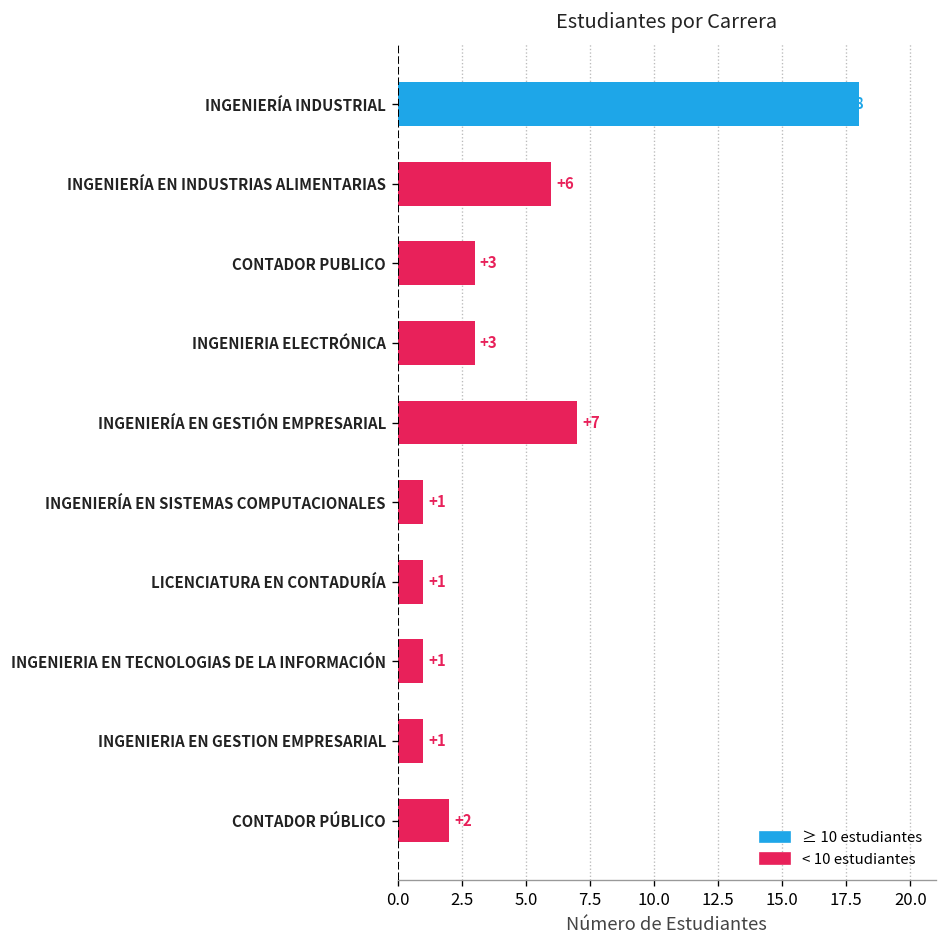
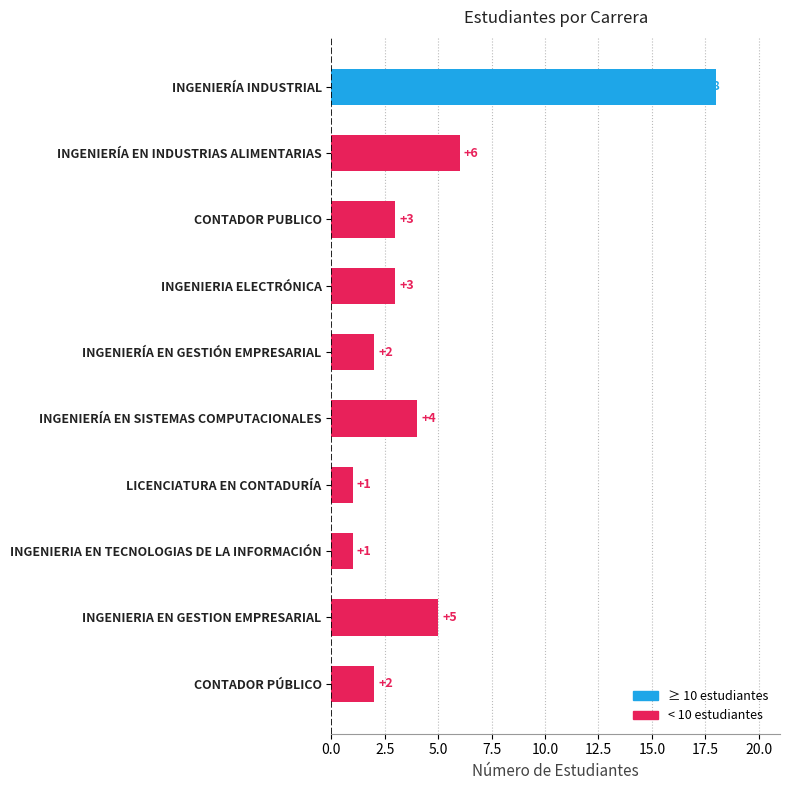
INGENIERÍA EN GESTIÓN EMPRESARIAL: +7 -> +2
INGENIERÍA EN SISTEMAS COMPUTACIONALES: +1 -> +4
INGENIERIA EN GESTION EMPRESARIAL: +1 -> +5
